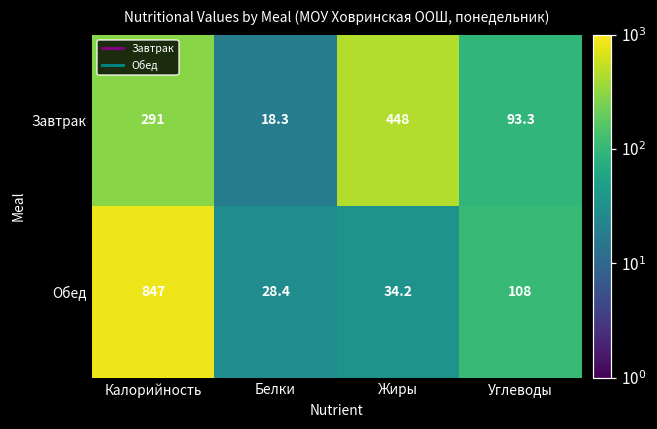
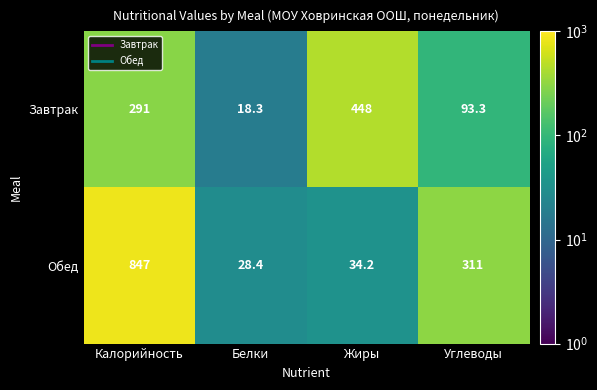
Обед, Углеводы: 108 -> 311
